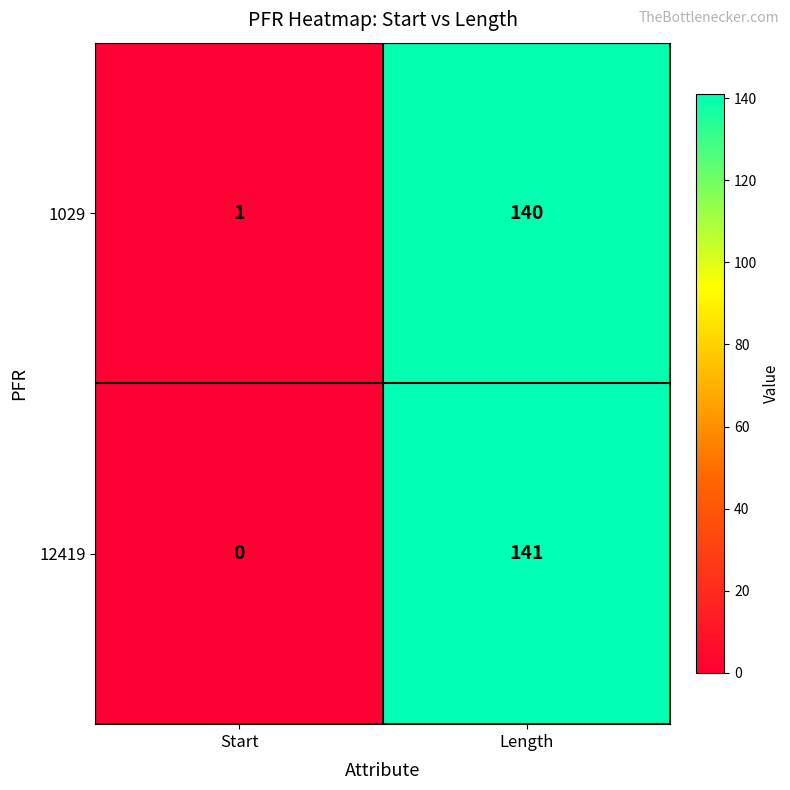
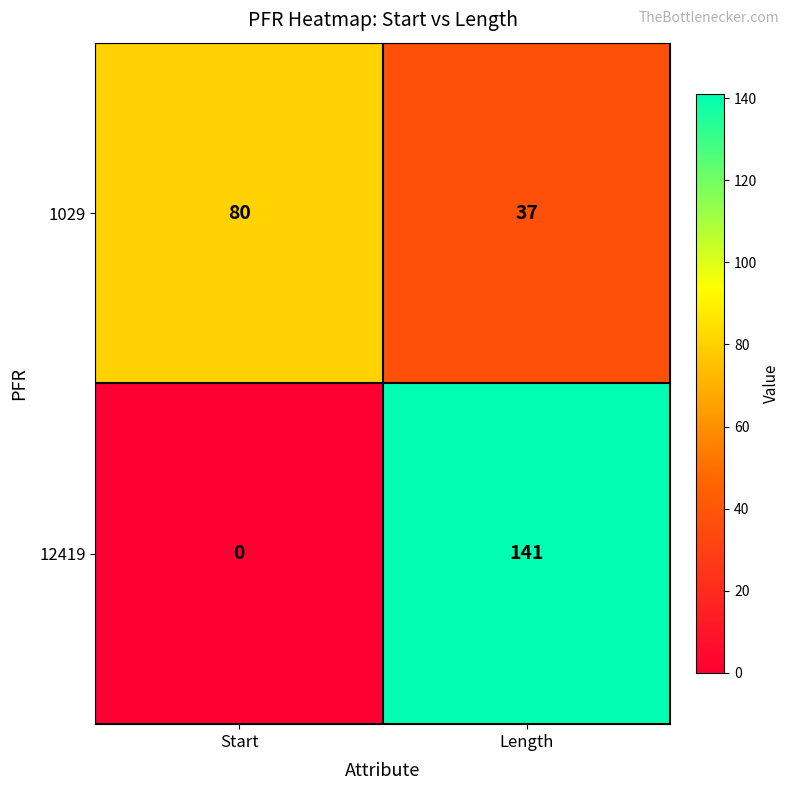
1029, Start: 1 -> 80
1029, Length: 140 -> 37
